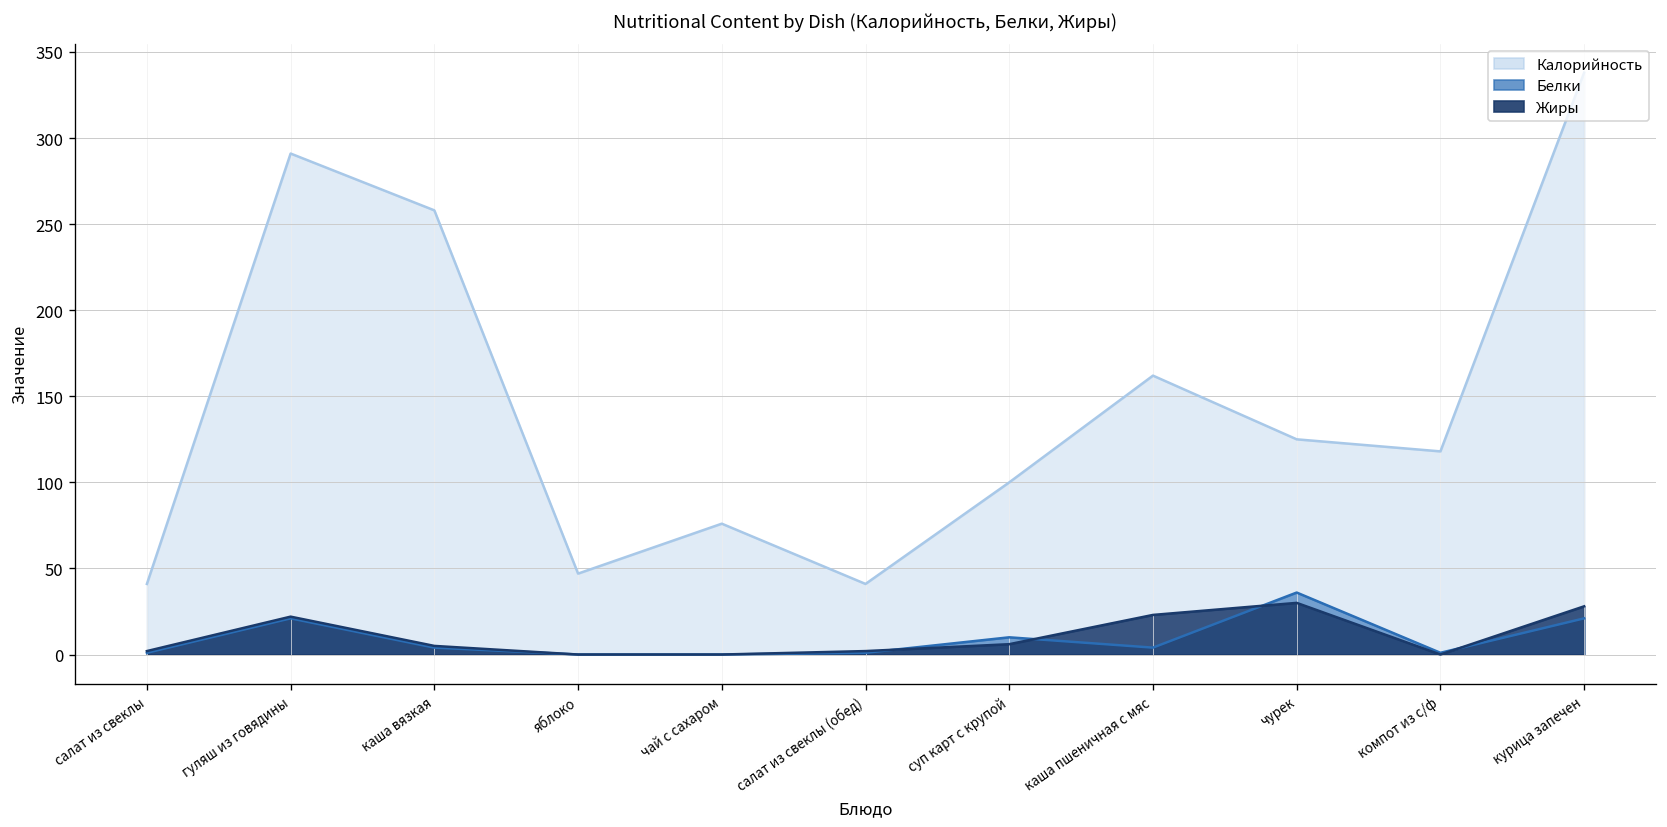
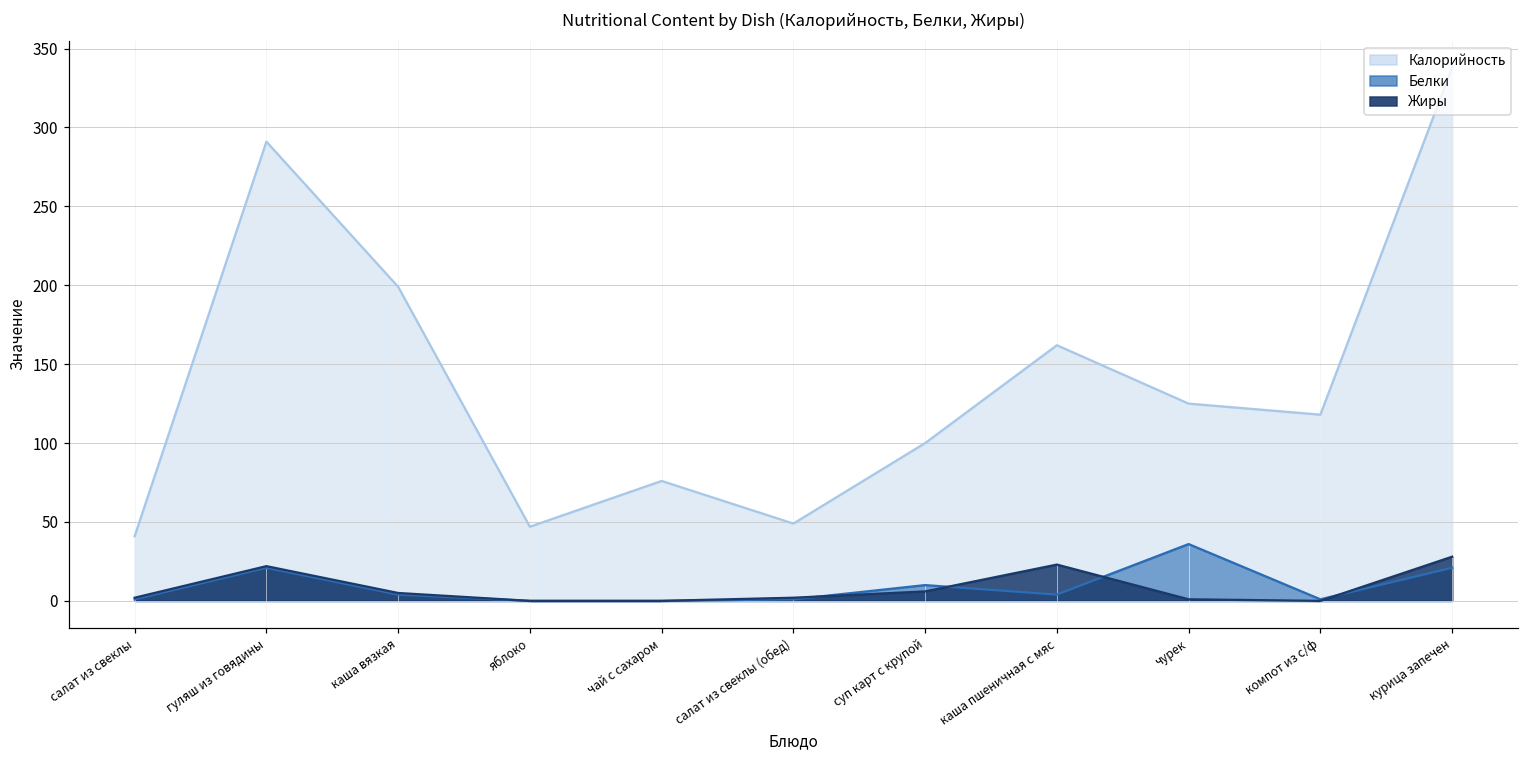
Калорийность, каша вязкая: 258 -> 199
Калорийность, салат из свеклы (обед): 41 -> 49
Жиры, чурек: 30 -> 1
